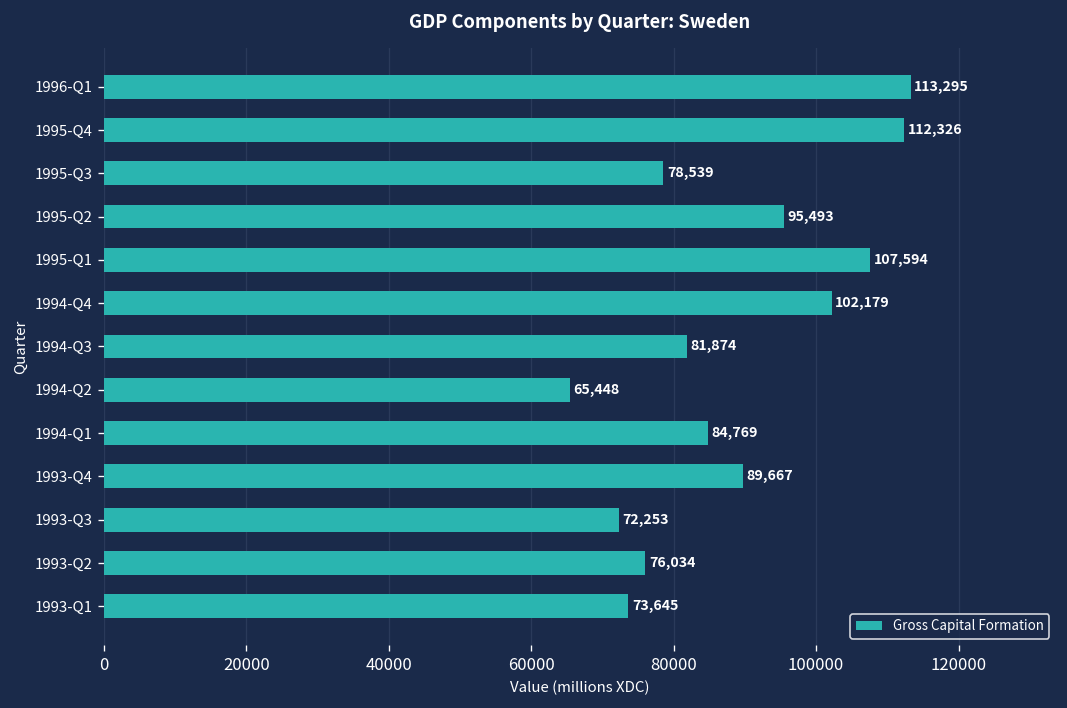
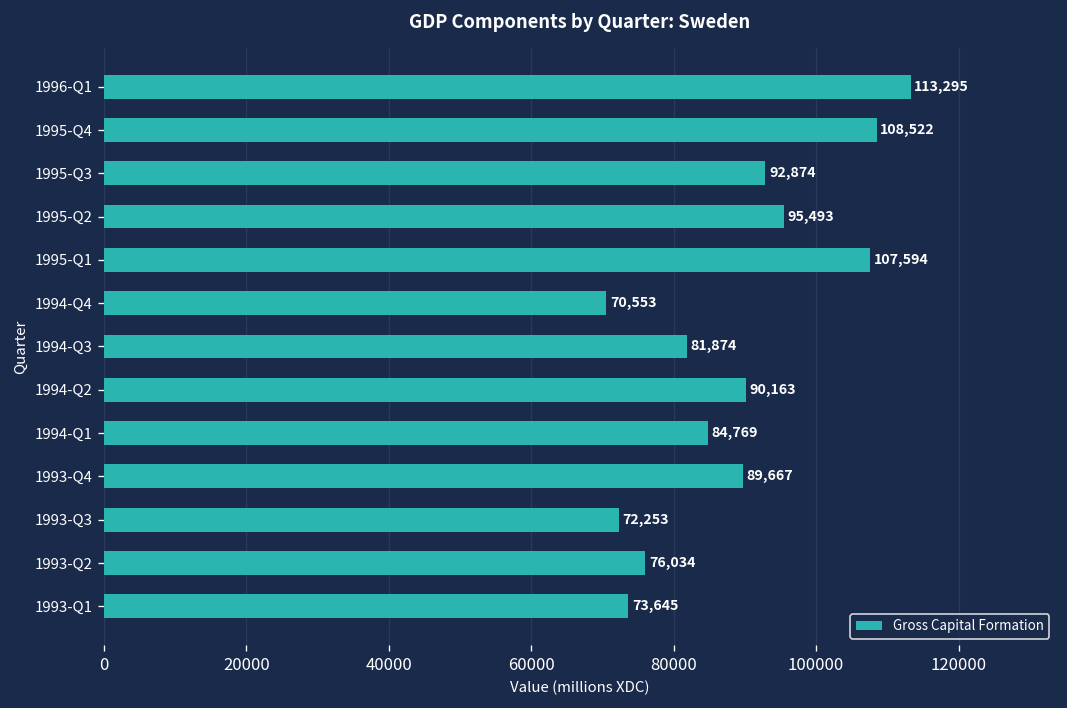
1995-Q4: 112,326 -> 108,522
1995-Q3: 78,539 -> 92,874
1994-Q4: 102,179 -> 70,553
1994-Q2: 65,448 -> 90,163
